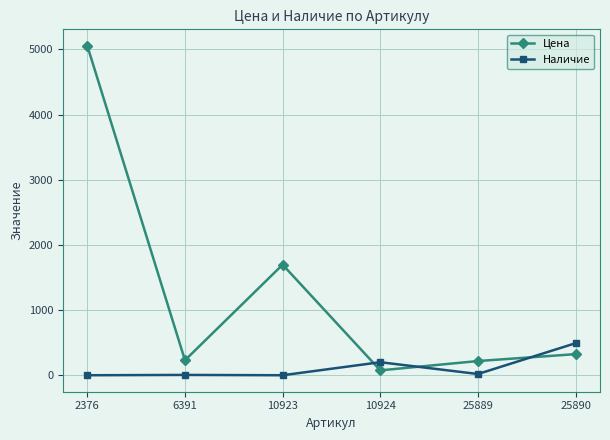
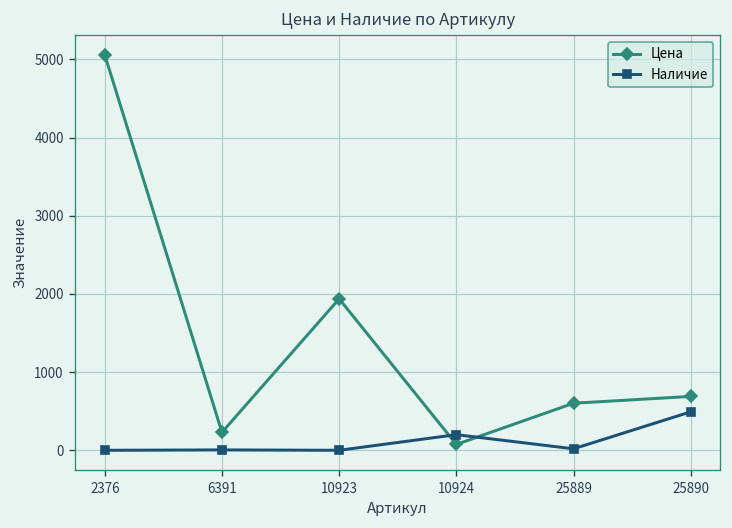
Цена, 10923: 1700 -> 1900
Цена, 25889: 200 -> 600
Цена, 25890: 300 -> 700
